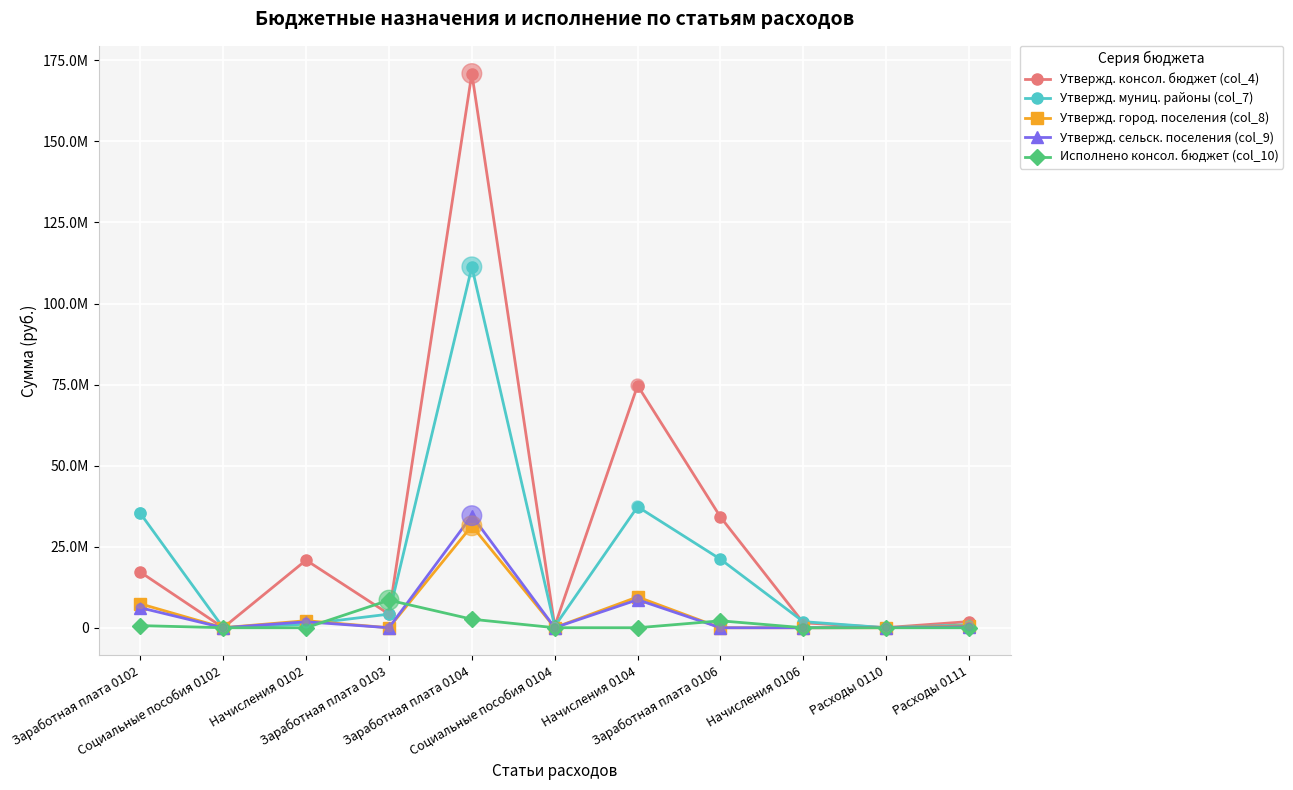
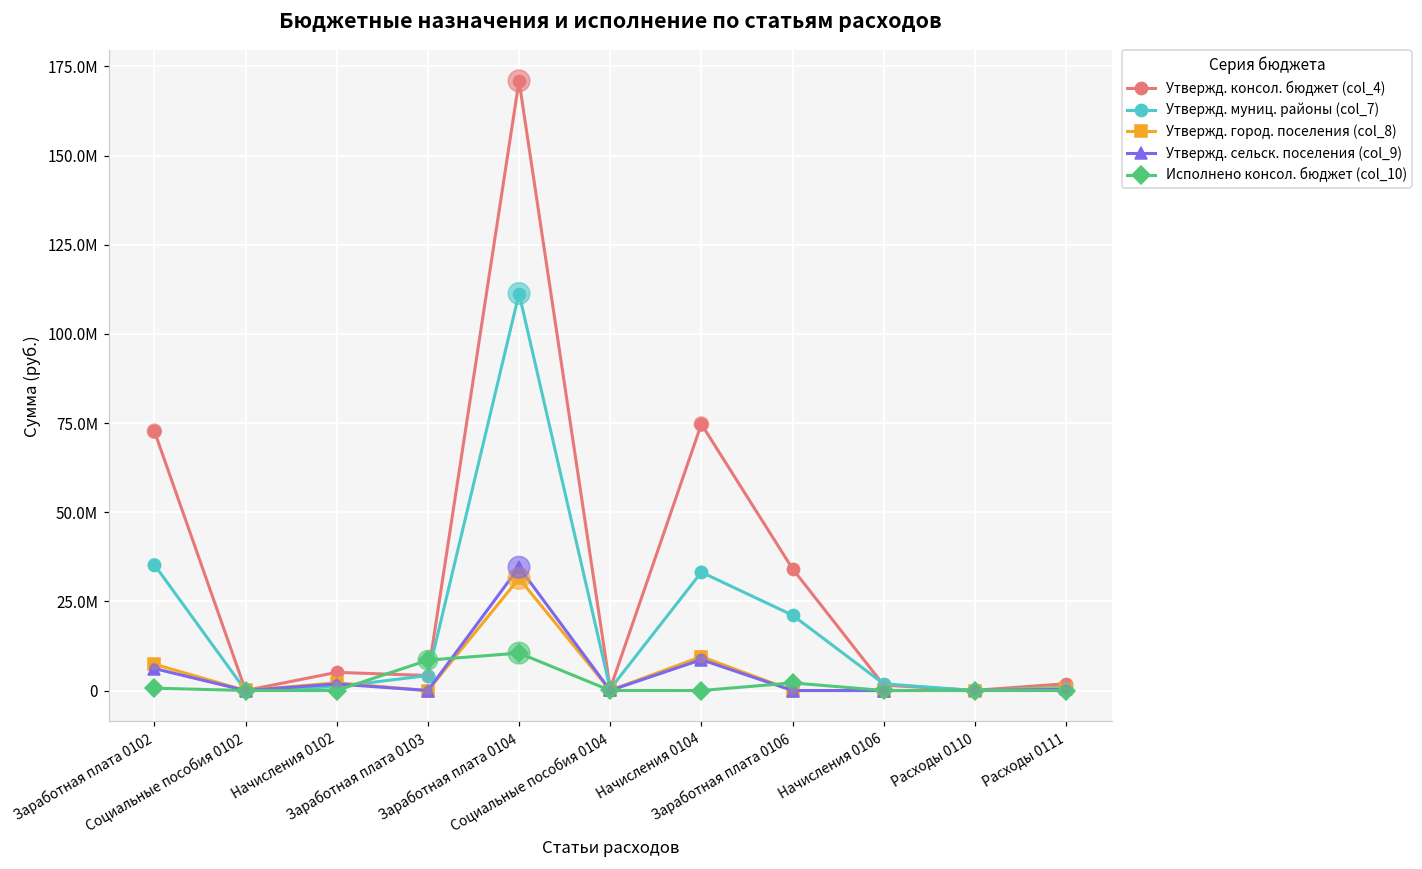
Утвержд. консол. бюджет (col_4), Заработная плата 0102: 17000000 -> 73000000
Утвержд. консол. бюджет (col_4), Начисления 0102: 21000000 -> 5000000
Исполнено консол. бюджет (col_10), Заработная плата 0104: 3000000 -> 10000000
Утвержд. муниц. районы (col_7), Начисления 0104: 37000000 -> 33000000
